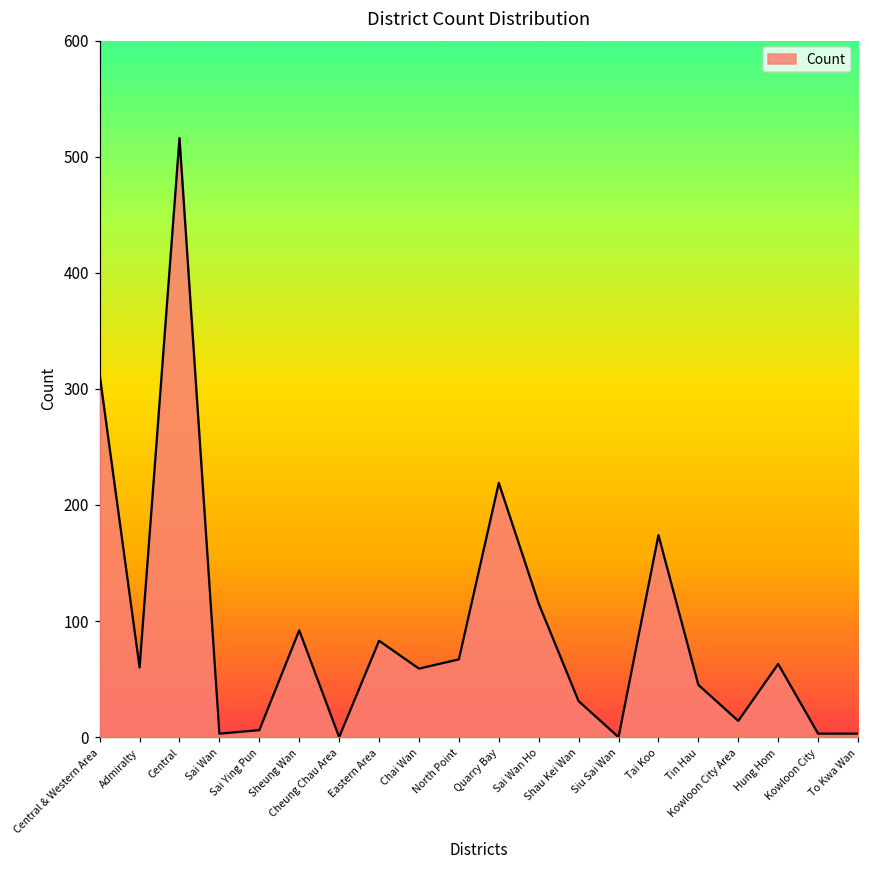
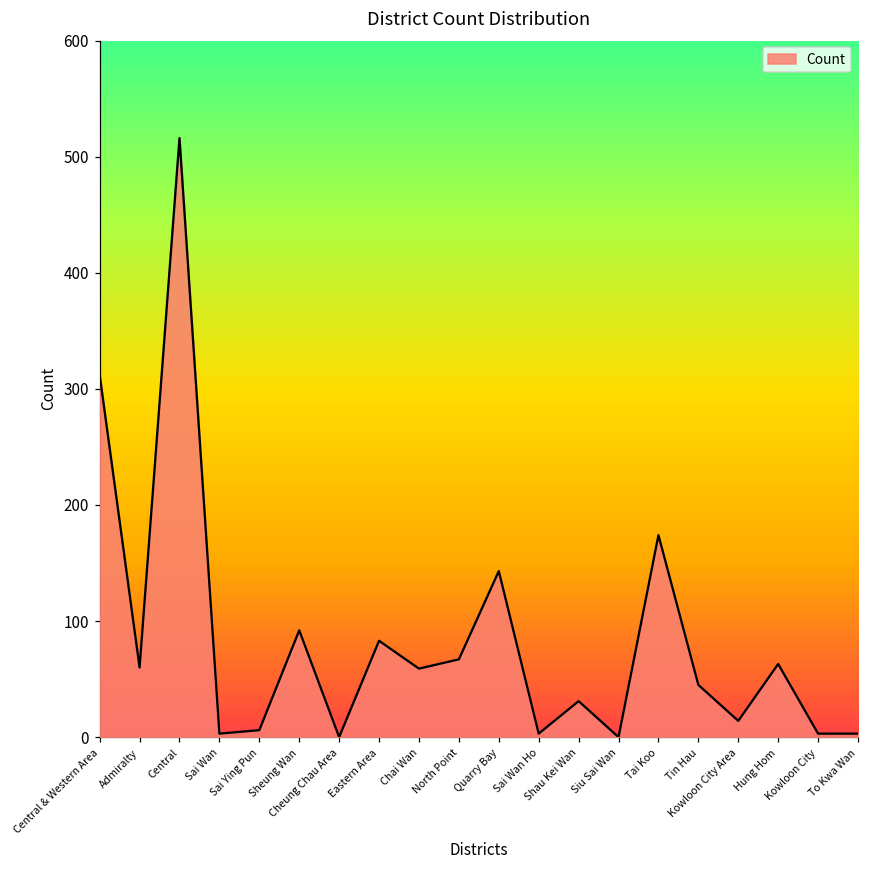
Quarry Bay: 219 -> 143
Sai Wan Ho: 115 -> 3
